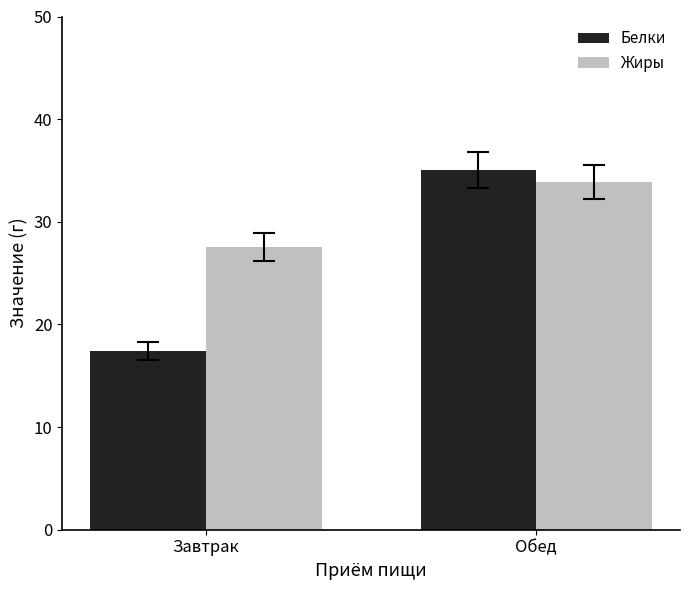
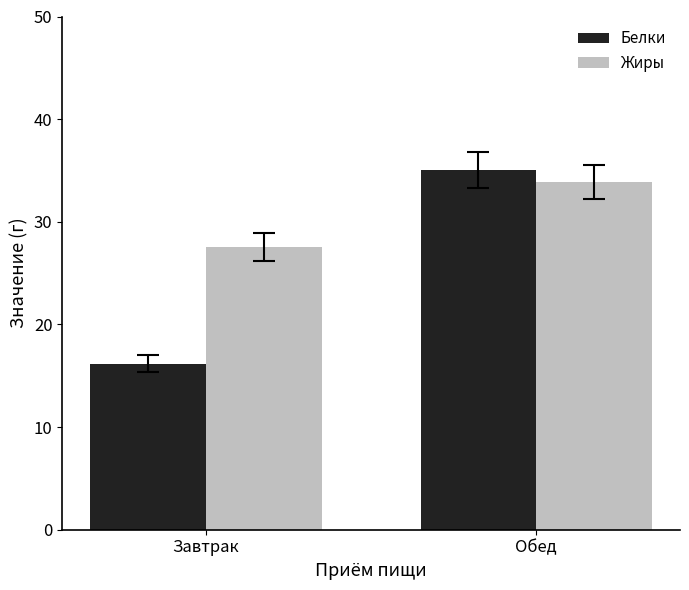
Белки, Завтрак: 17.4 -> 16.2
